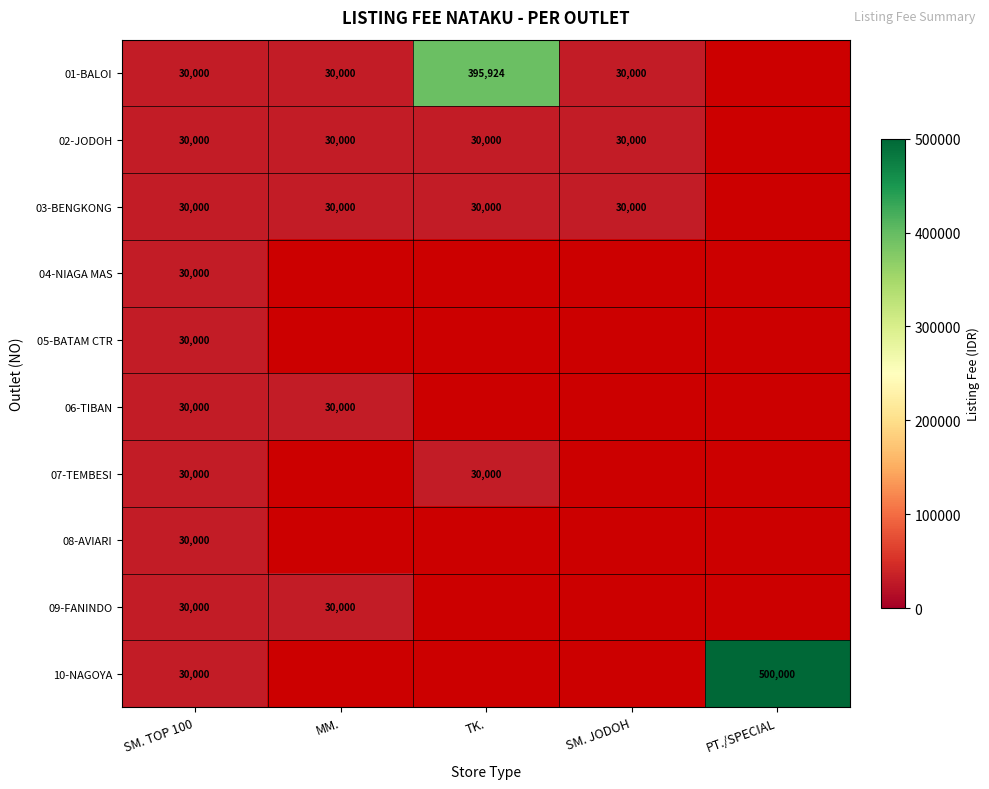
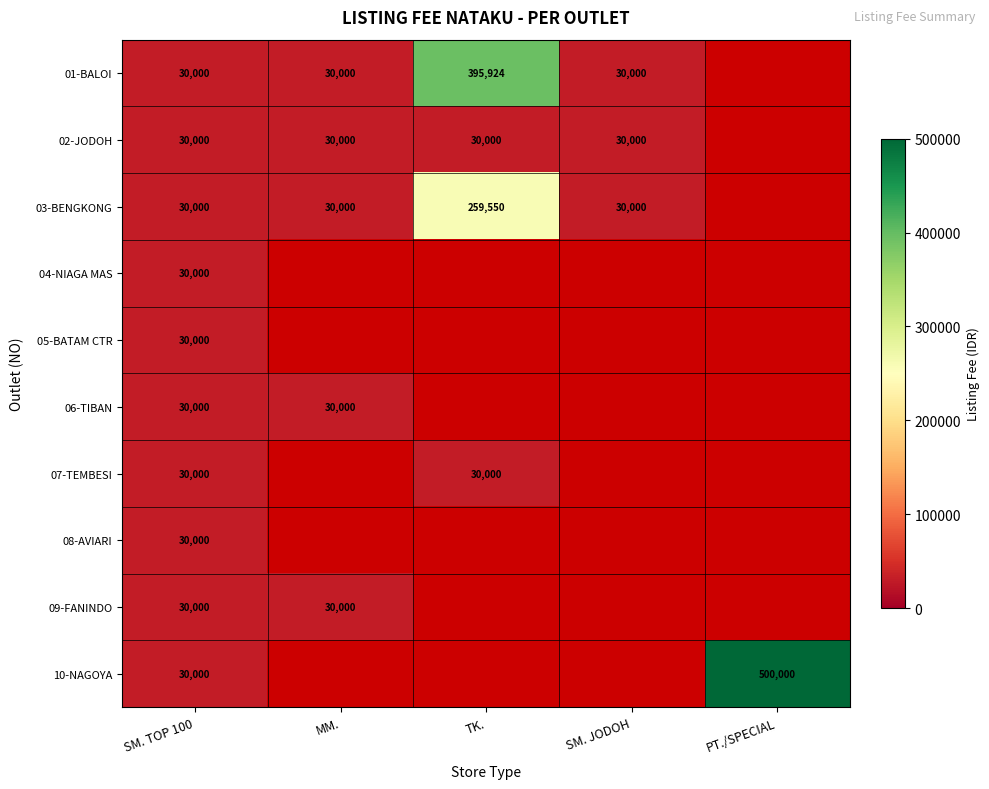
03-BENGKONG, TK.: 30,000 -> 259,550
